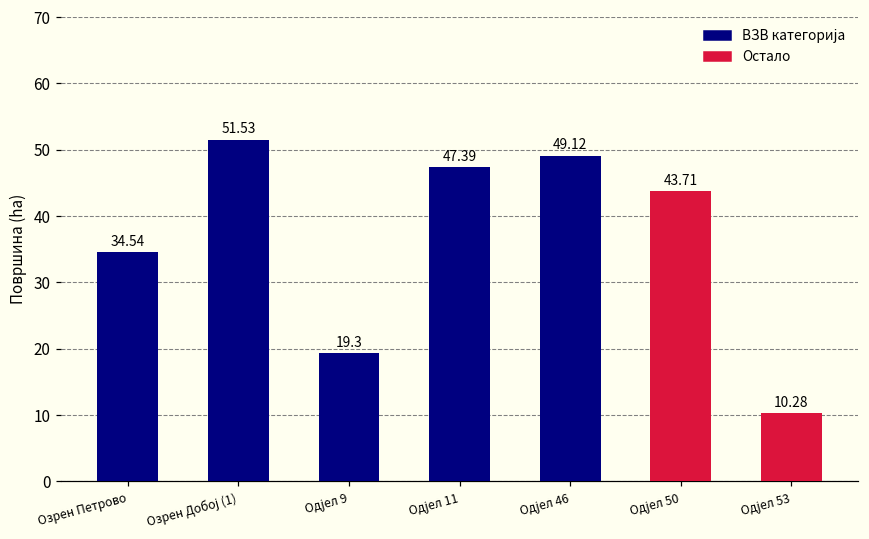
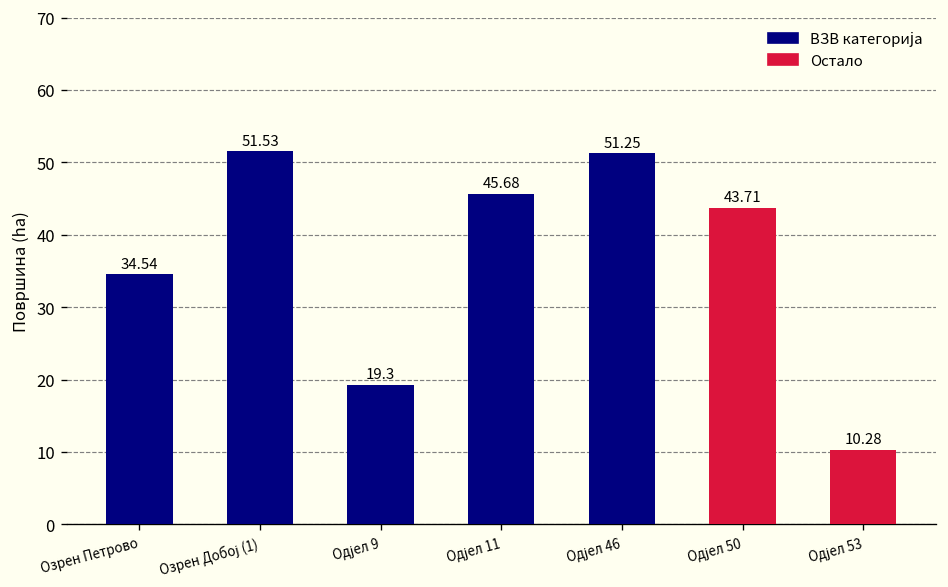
Одјел 11: 47.39 -> 45.68
Одјел 46: 49.12 -> 51.25
